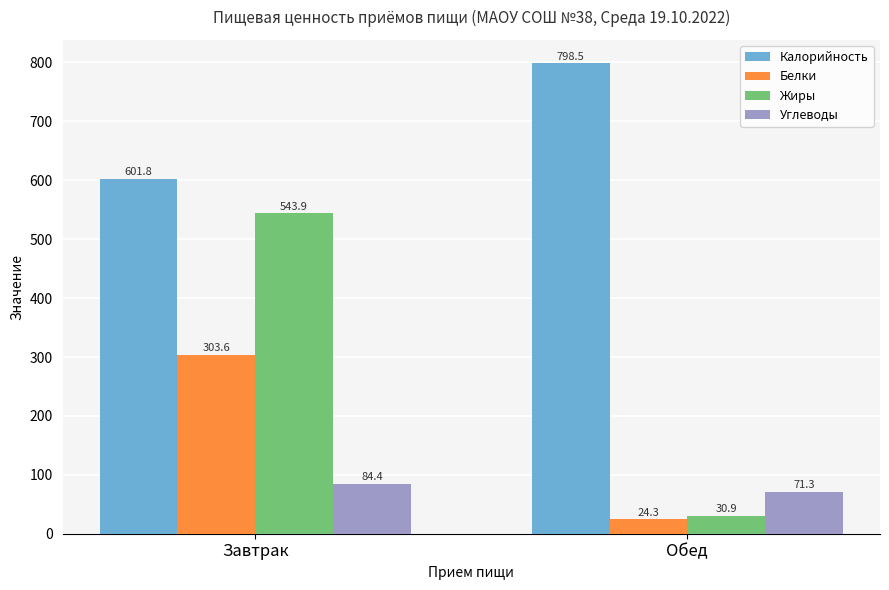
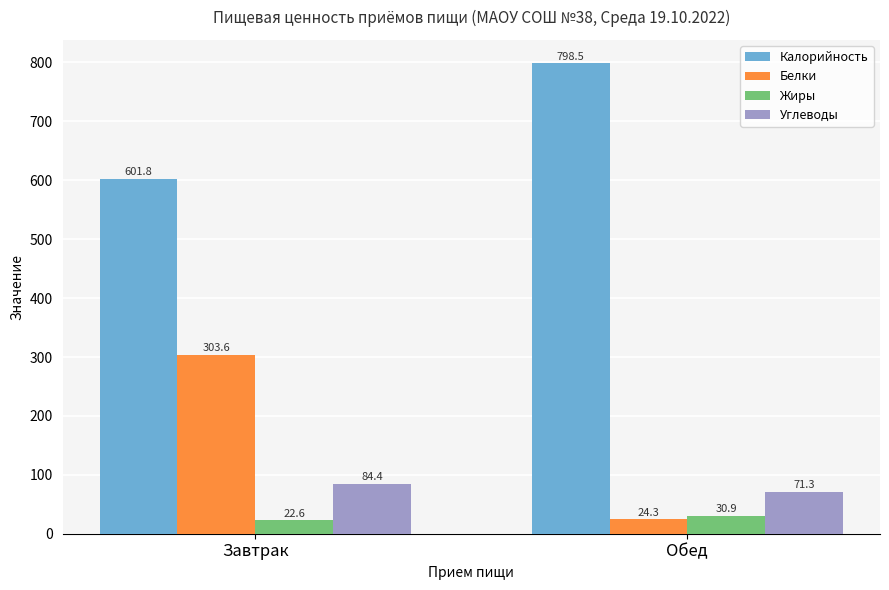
Жиры, Завтрак: 543.9 -> 22.6
